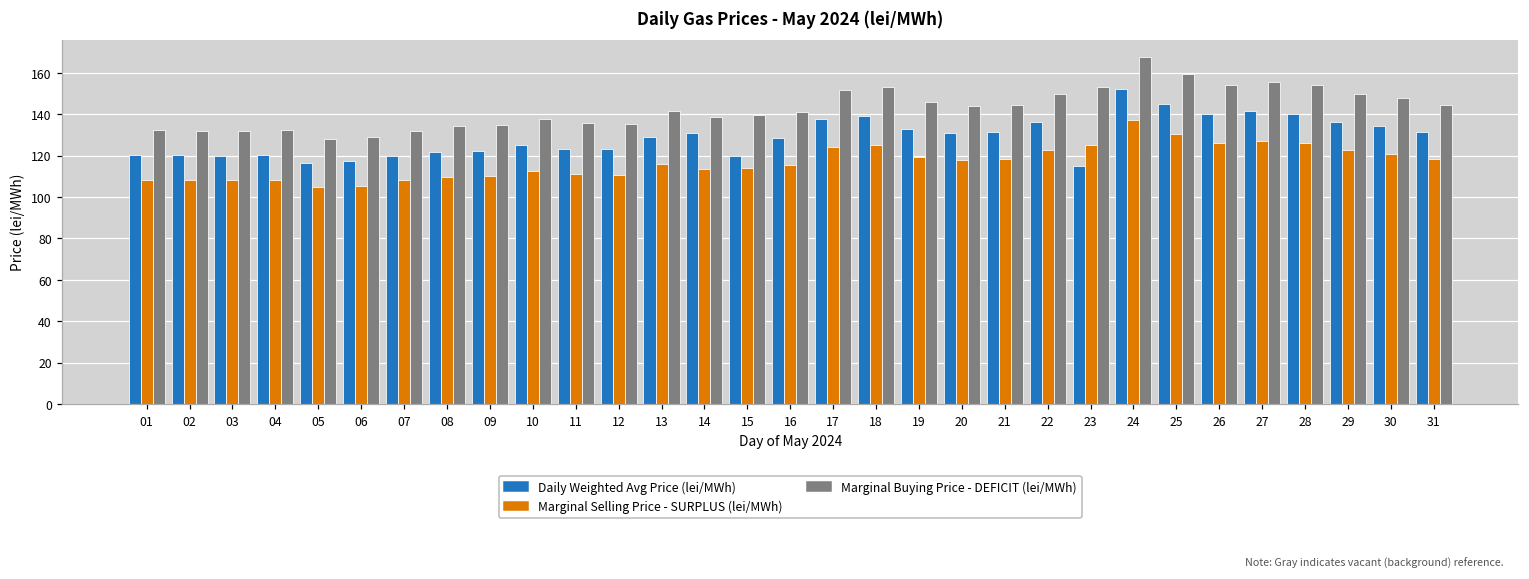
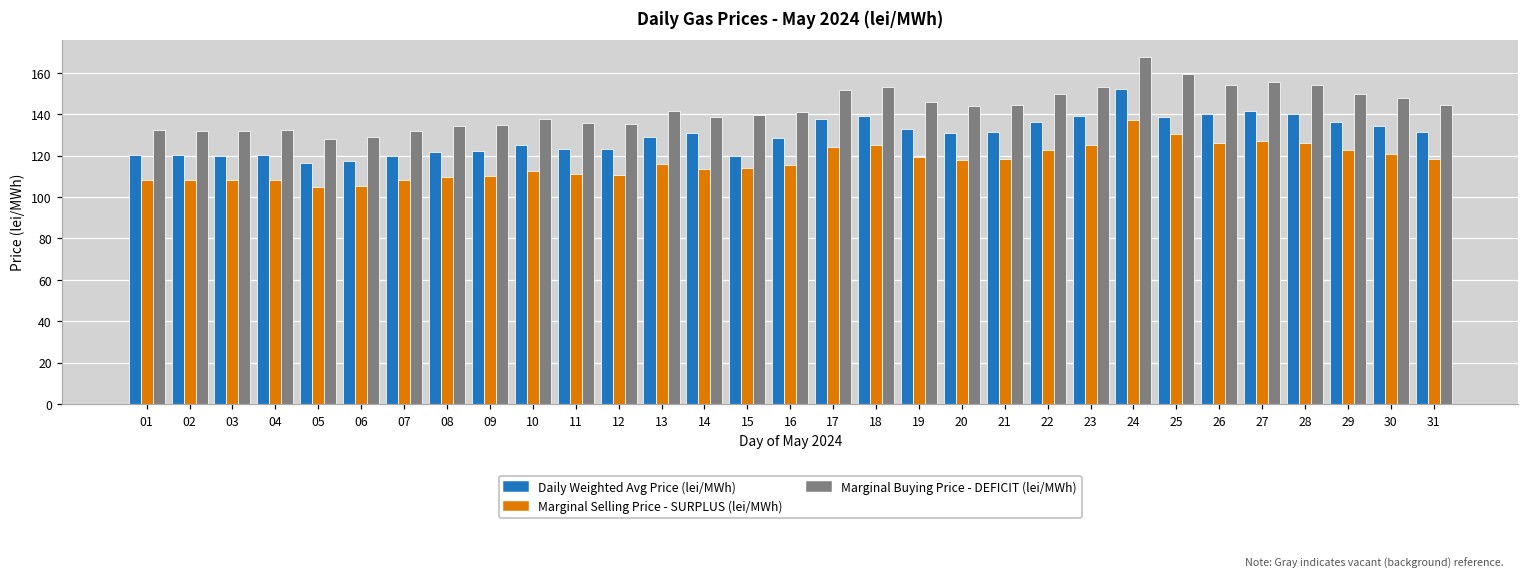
Daily Weighted Avg Price (lei/MWh), 23: 115 -> 139
Daily Weighted Avg Price (lei/MWh), 25: 145 -> 139
